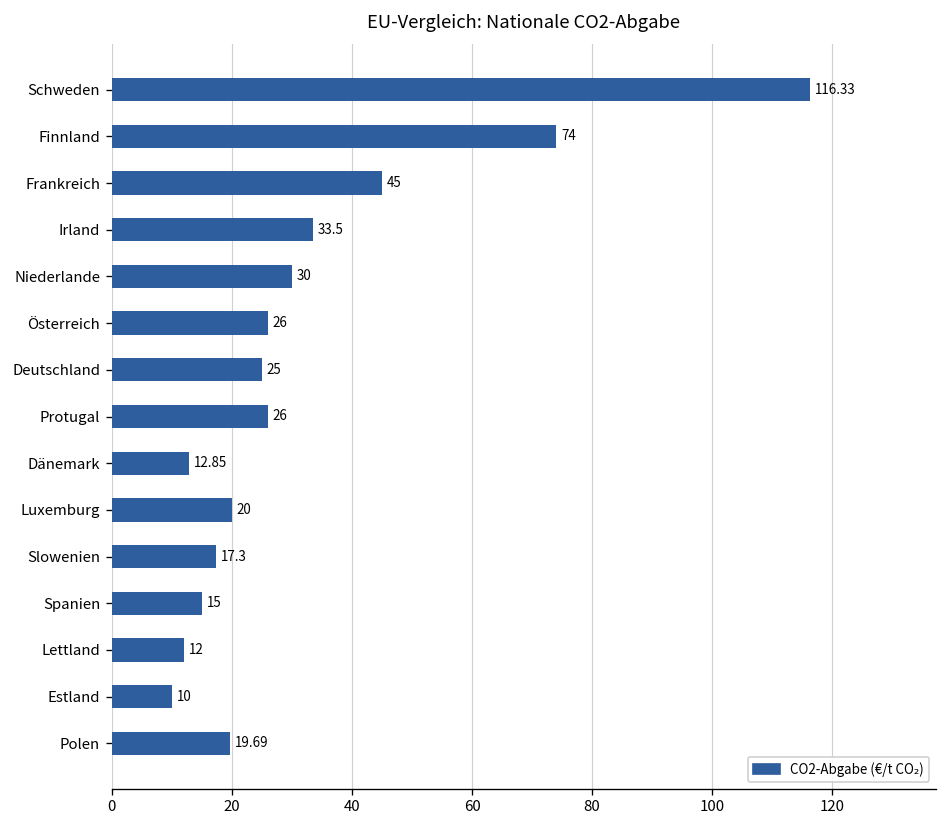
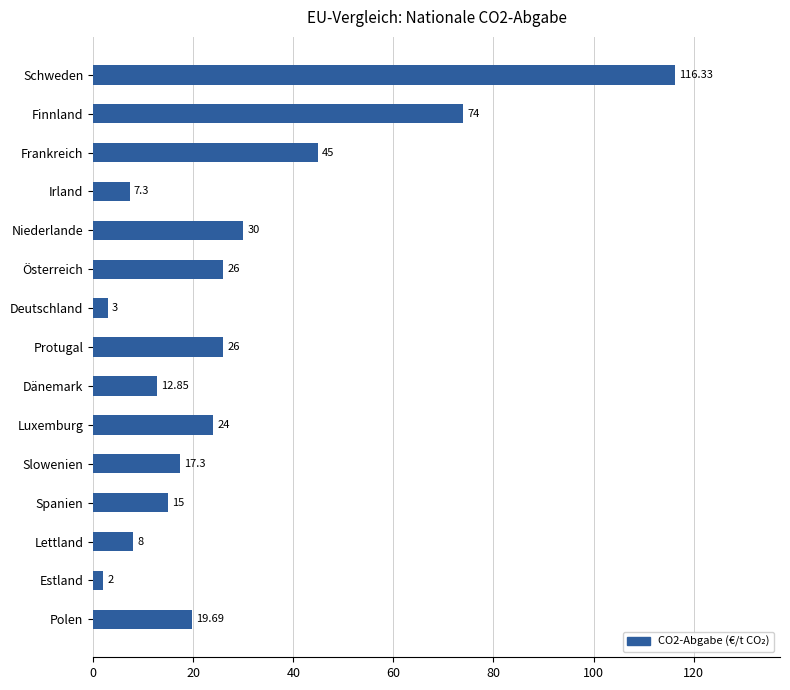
Irland: 33.5 -> 7.3
Deutschland: 25 -> 3
Luxemburg: 20 -> 24
Lettland: 12 -> 8
Estland: 10 -> 2
